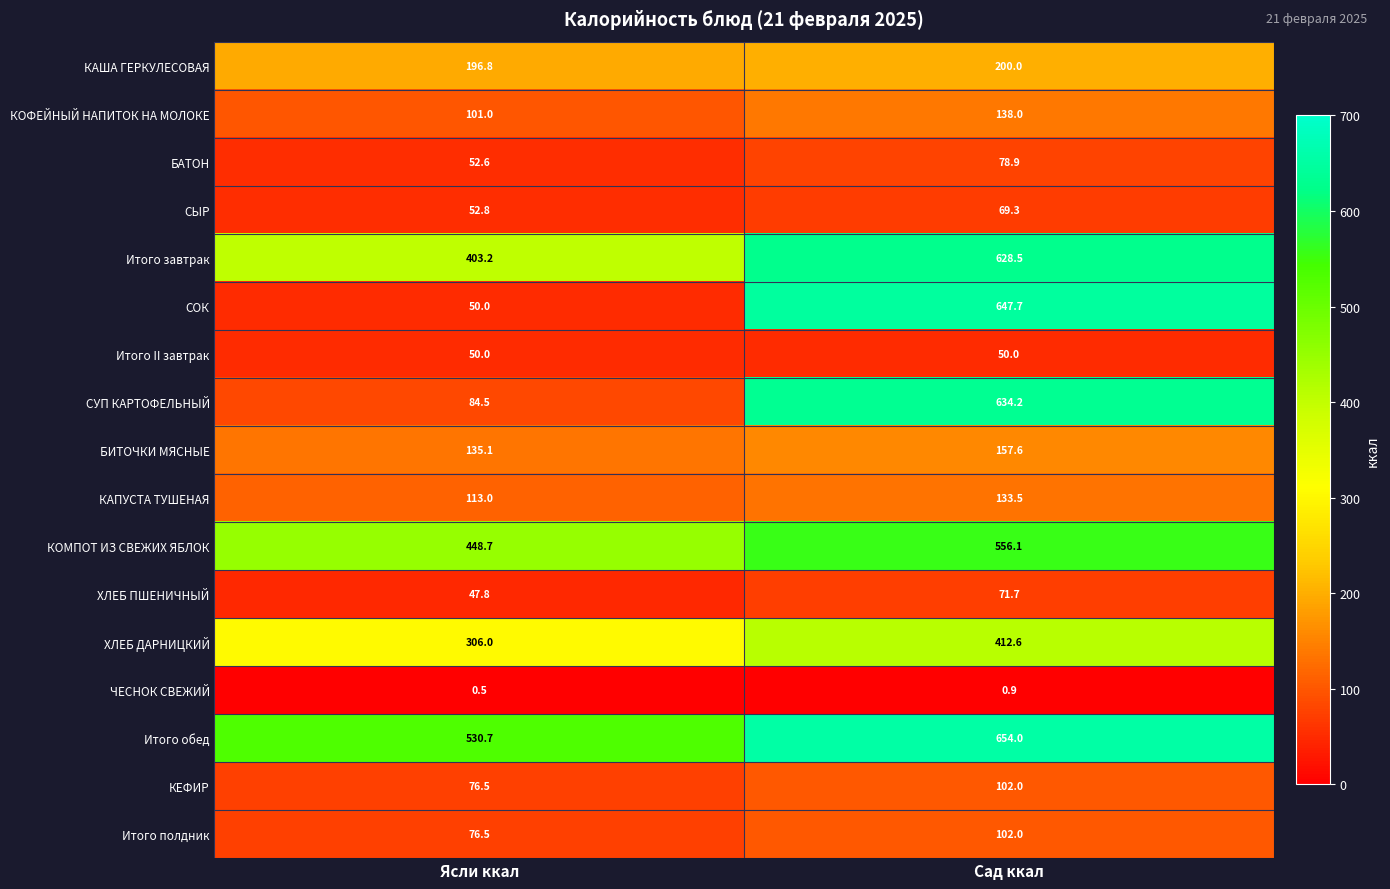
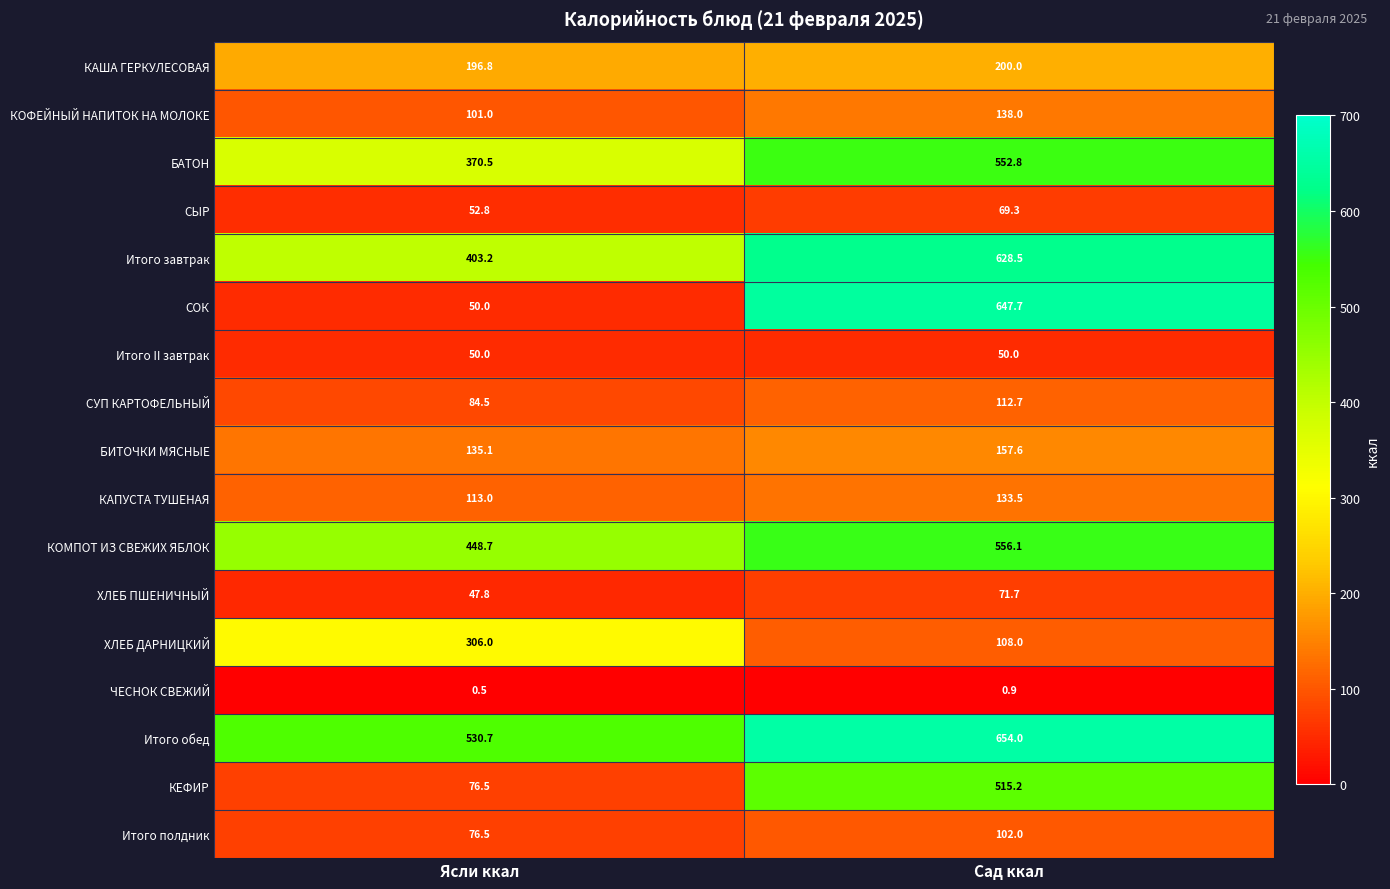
БАТОН, Ясли ккал: 52.6 -> 370.5
БАТОН, Сад ккал: 78.9 -> 552.8
СУП КАРТОФЕЛЬНЫЙ, Сад ккал: 634.2 -> 112.7
ХЛЕБ ДАРНИЦКИЙ, Сад ккал: 412.6 -> 108.0
КЕФИР, Сад ккал: 102.0 -> 515.2
